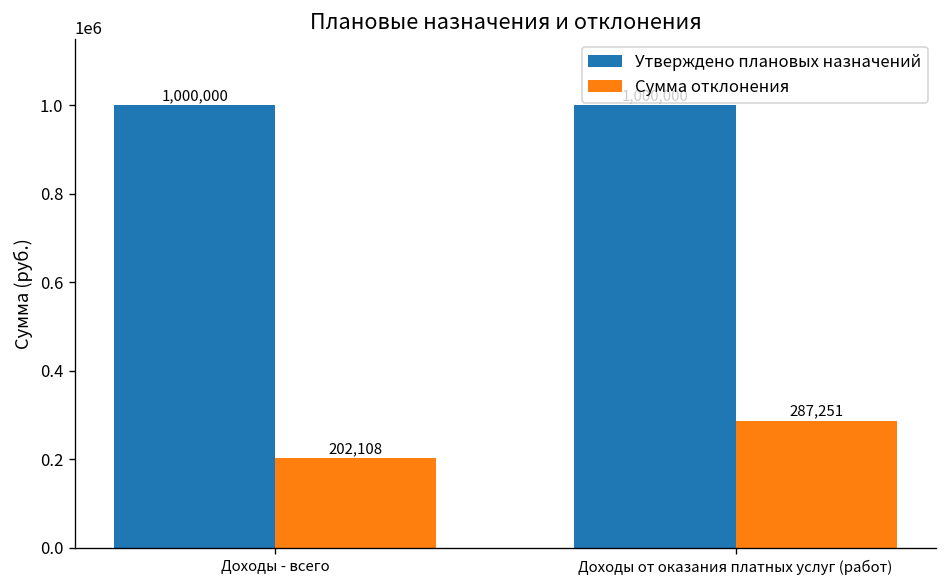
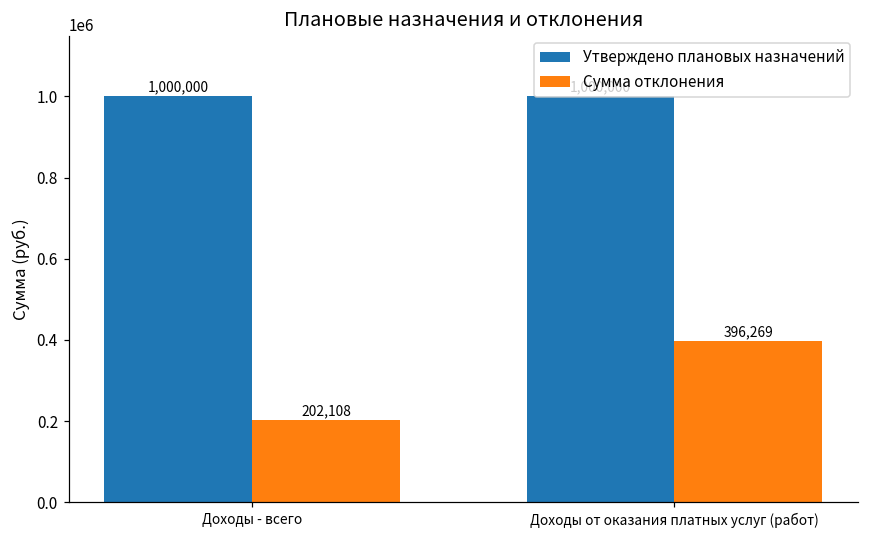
Сумма отклонения, Доходы от оказания платных услуг (работ): 287,251 -> 396,269
